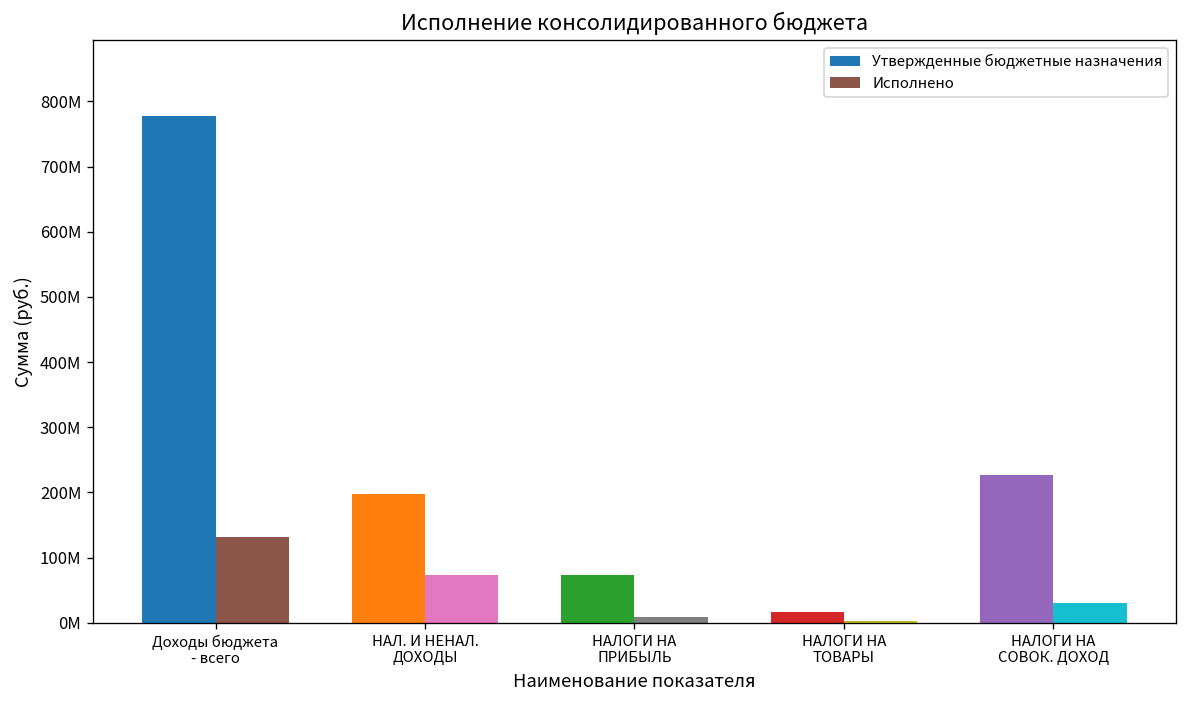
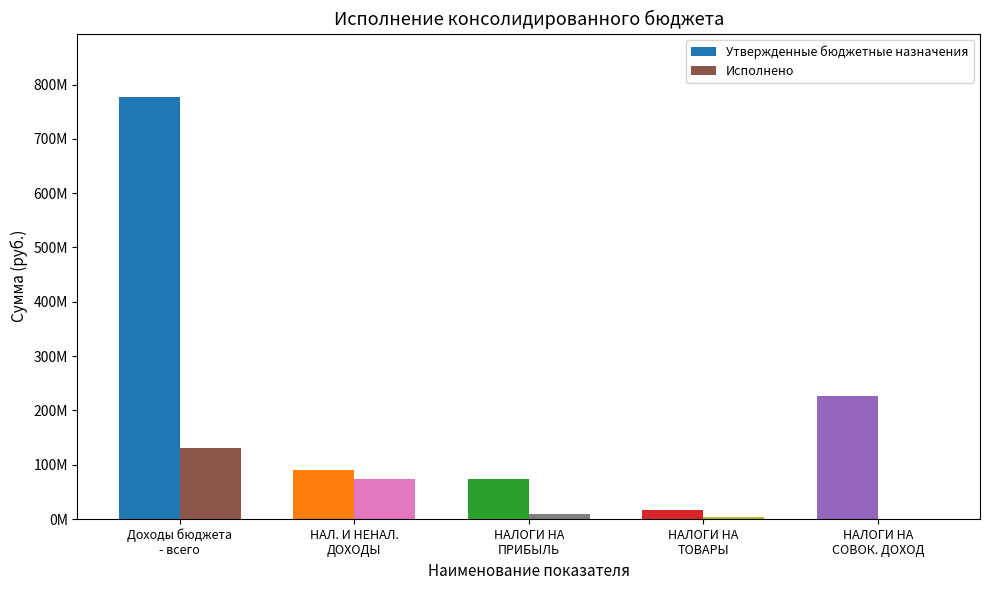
Утвержденные бюджетные назначения, НАЛ. И НЕНАЛ. ДОХОДЫ: 200000000 -> 90000000
Исполнено, НАЛОГИ НА СОВОК. ДОХОД: 30000000 -> 0
